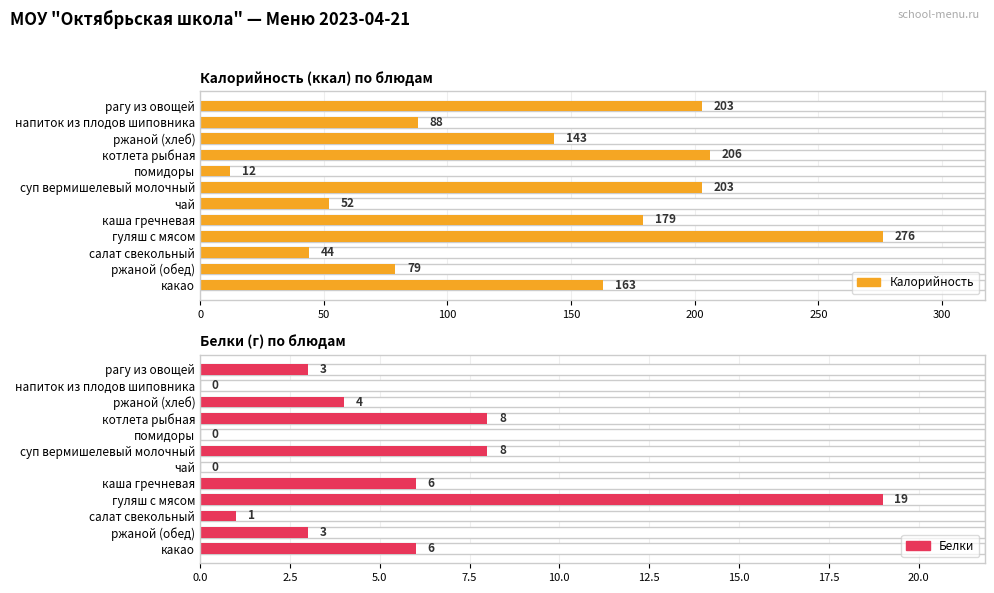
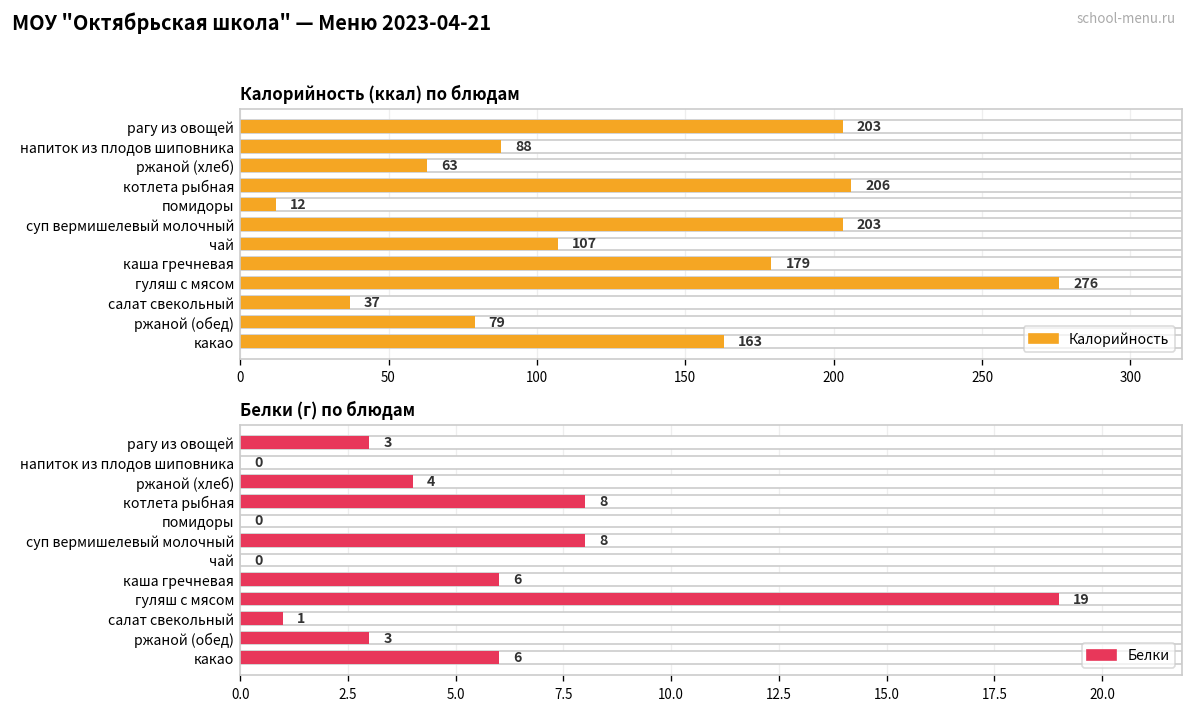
Калорийность (ккал) по блюдам, Калорийность, ржаной (хлеб): 143 -> 63
Калорийность (ккал) по блюдам, Калорийность, чай: 52 -> 107
Калорийность (ккал) по блюдам, Калорийность, салат свекольный: 44 -> 37
